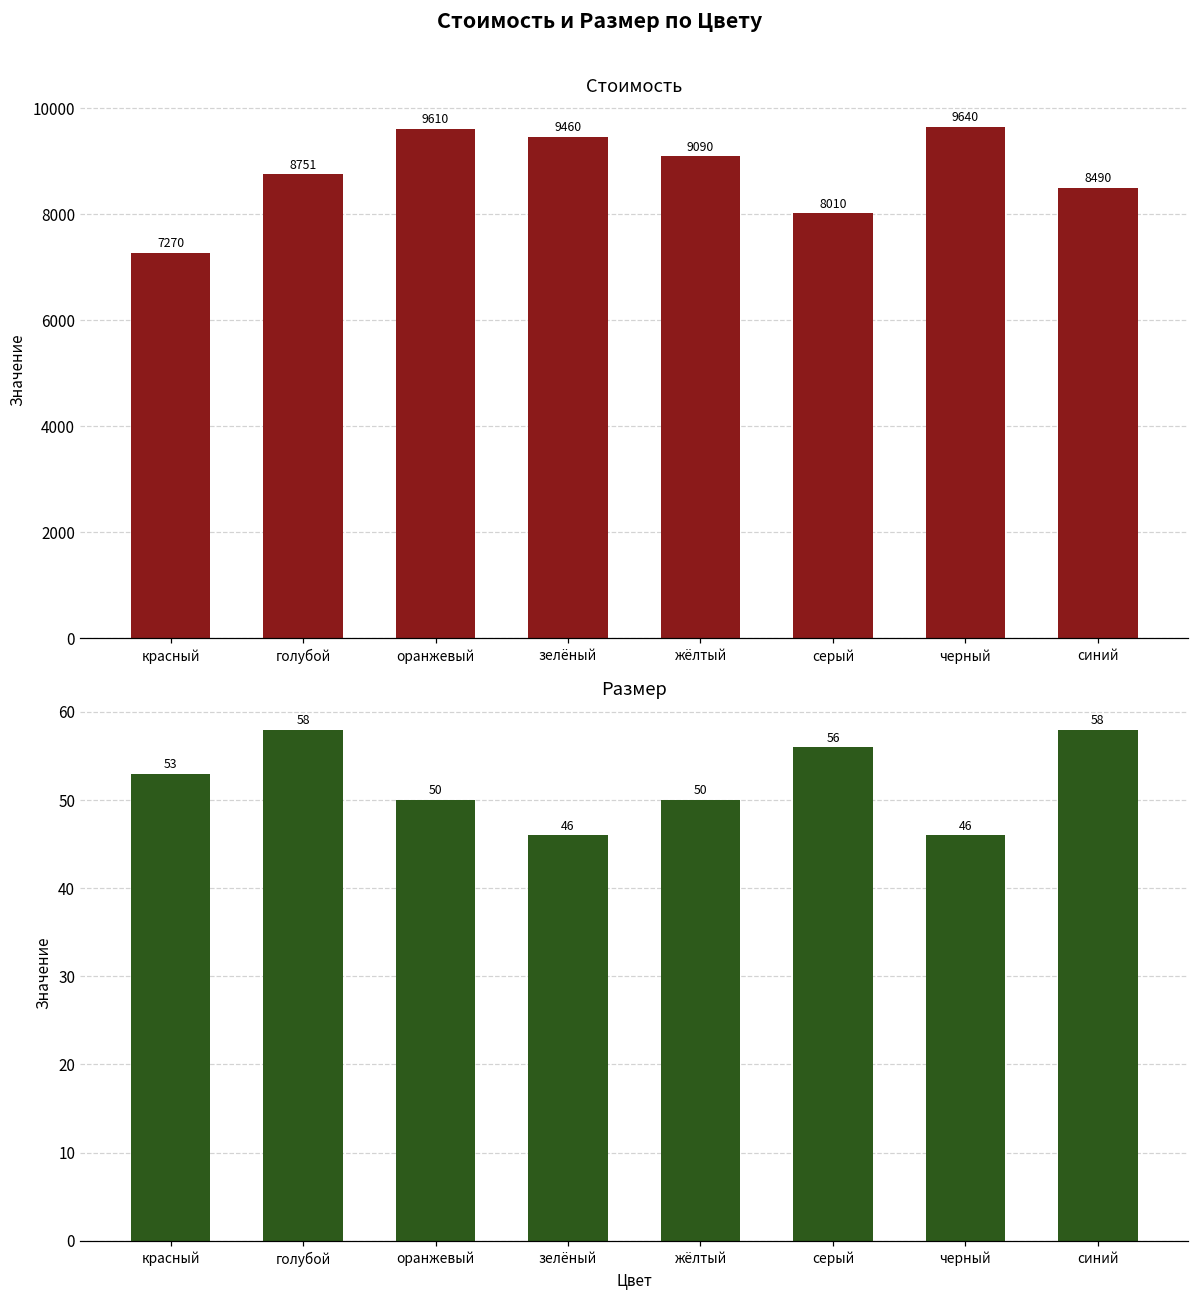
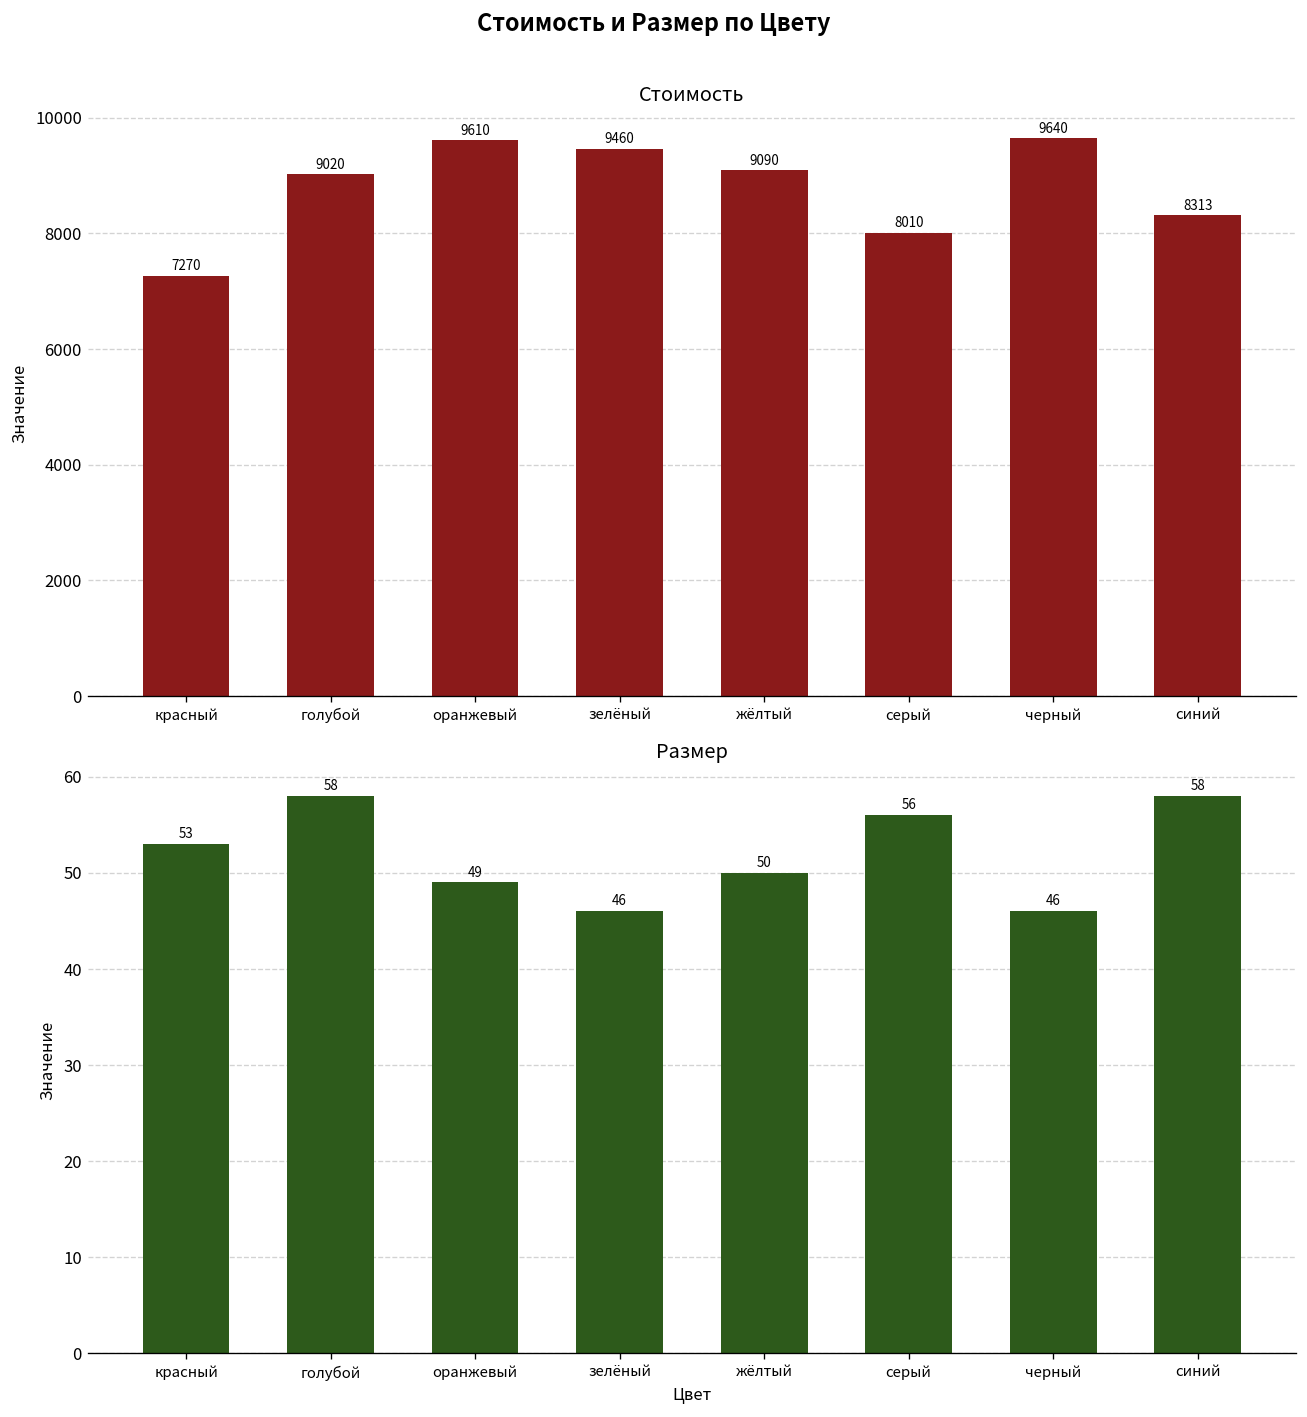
Стоимость, голубой: 8751 -> 9020
Стоимость, синий: 8490 -> 8313
Размер, оранжевый: 50 -> 49
